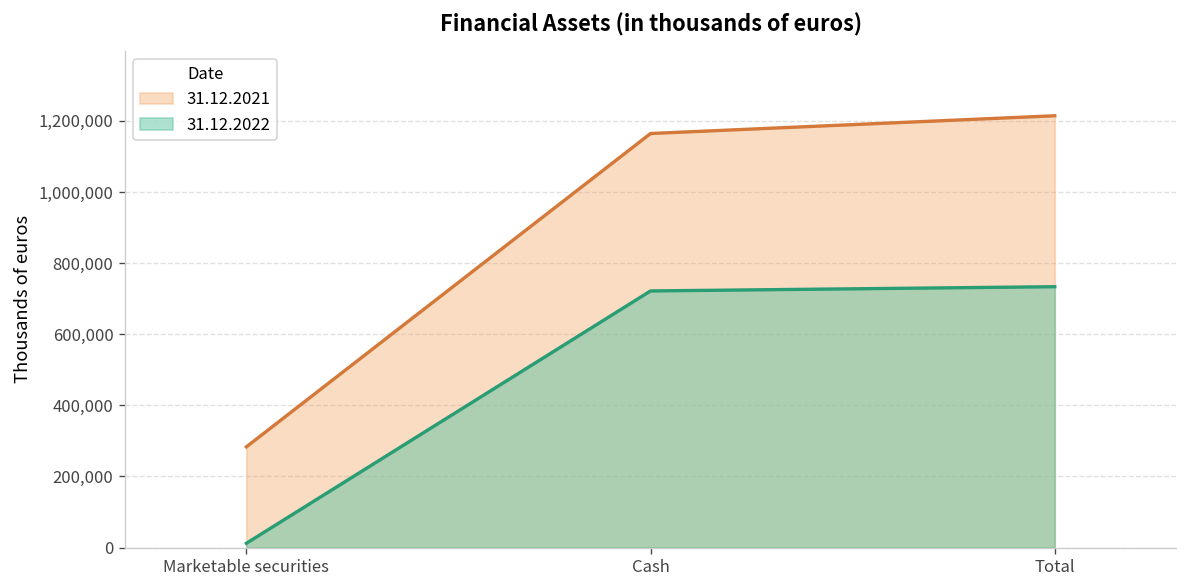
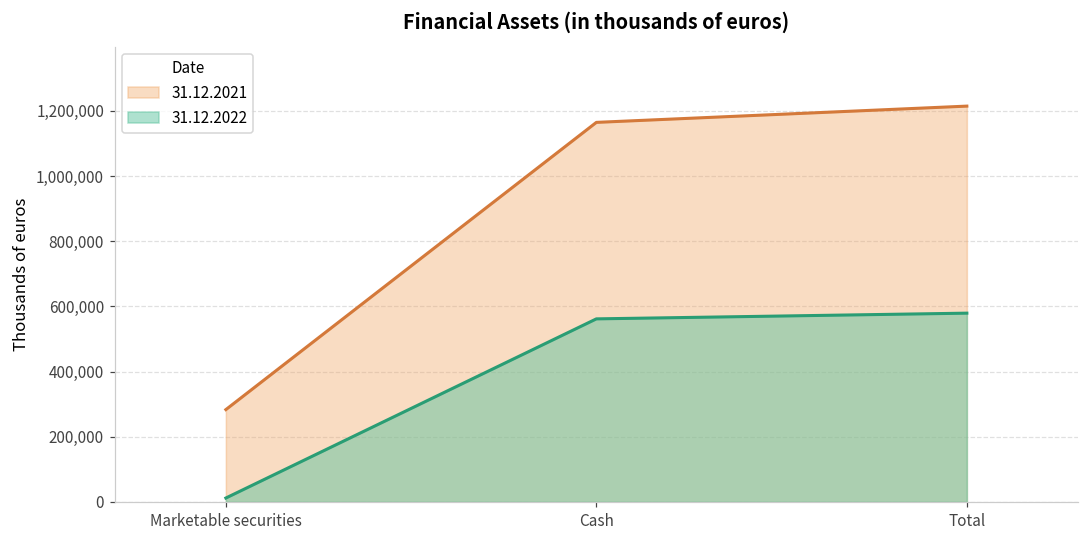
31.12.2022, Cash: 720,000 -> 560,000
31.12.2022, Total: 730,000 -> 580,000
